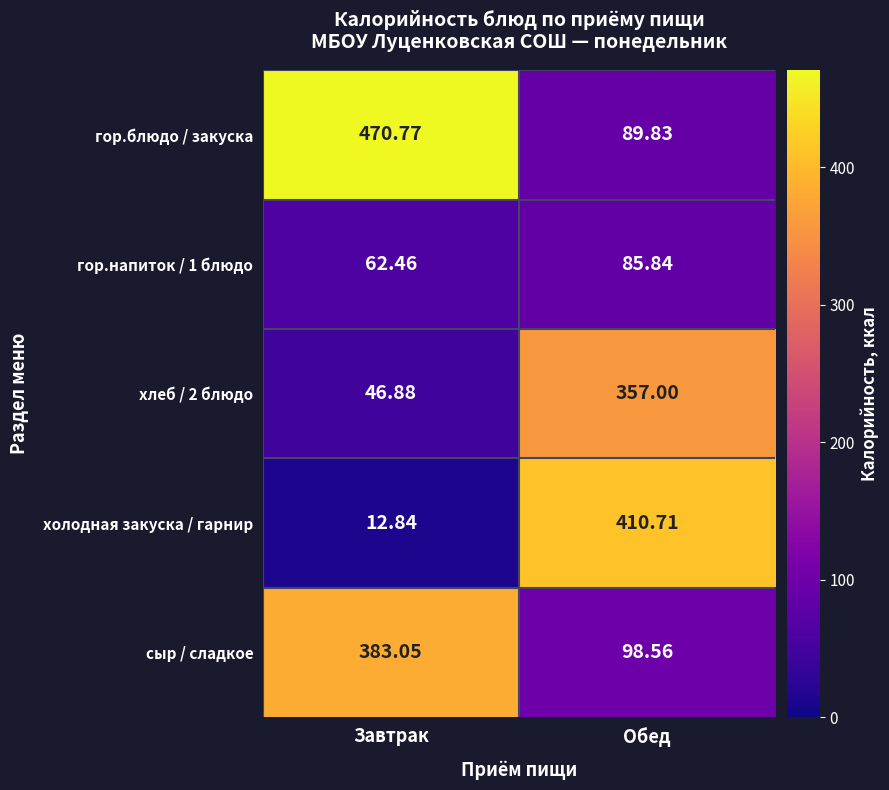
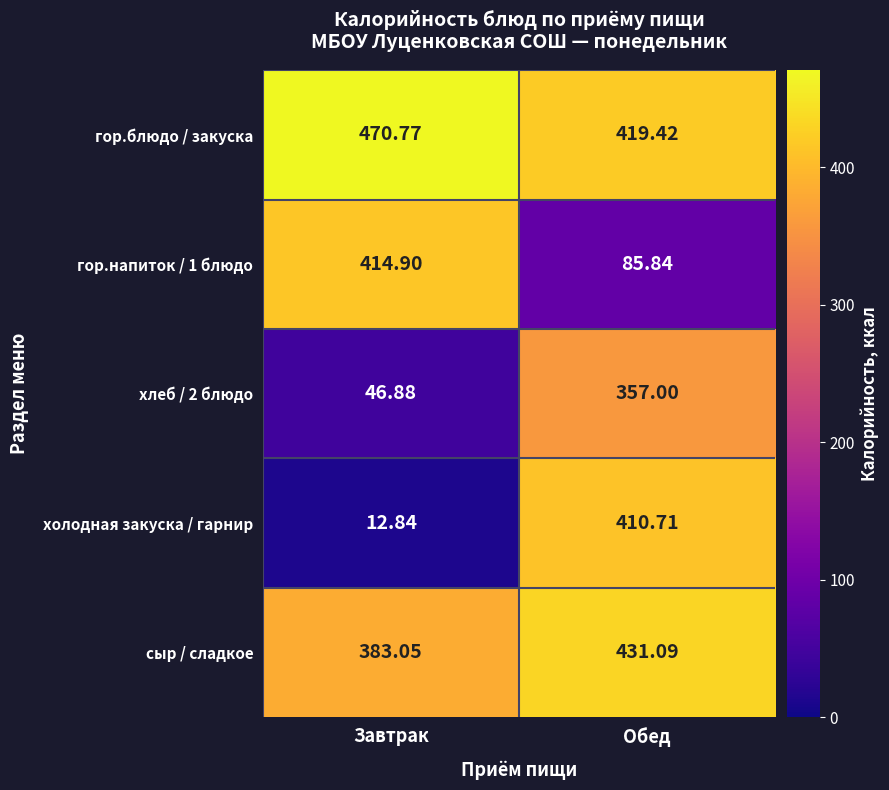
гор.блюдо / закуска, Обед: 89.83 -> 419.42
гор.напиток / 1 блюдо, Завтрак: 62.46 -> 414.90
сыр / сладкое, Обед: 98.56 -> 431.09
